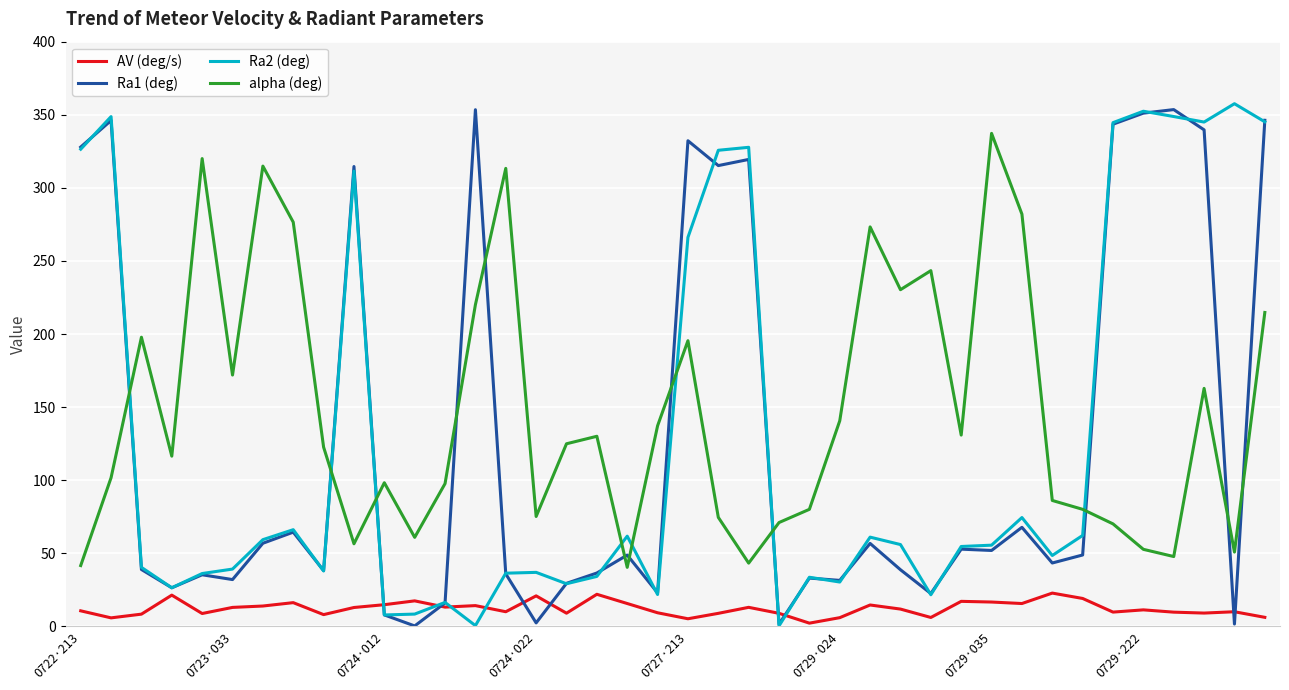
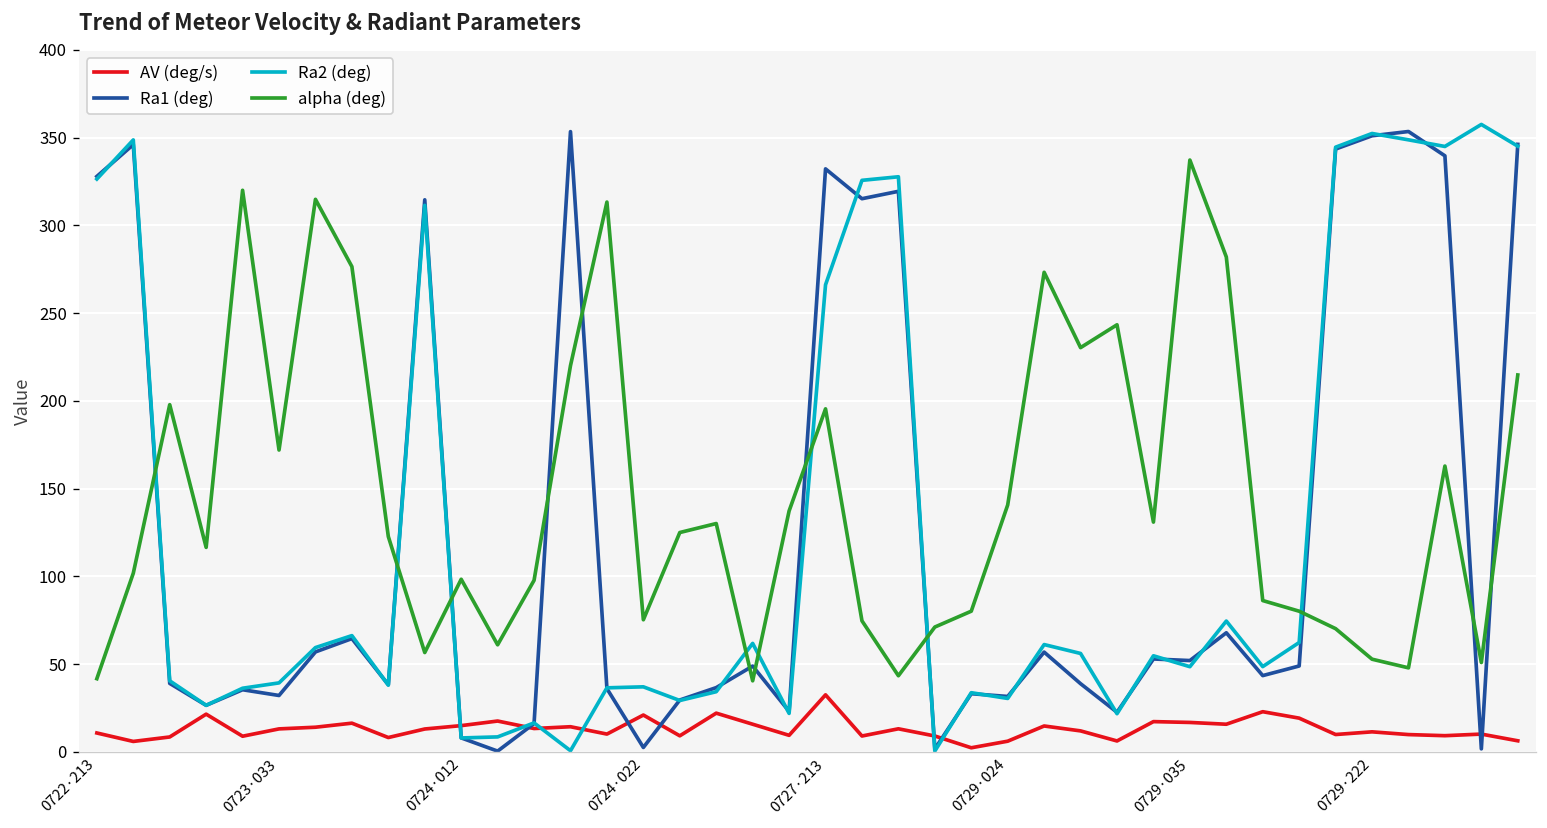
AV (deg/s), 0727·213: 5 -> 32
Ra2 (deg), 0729·035: 56 -> 48
